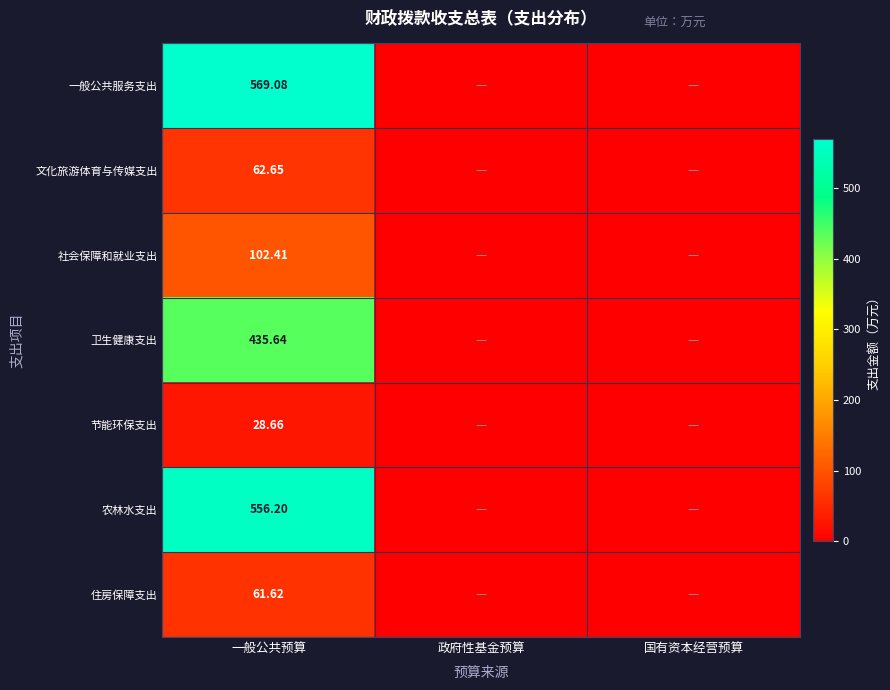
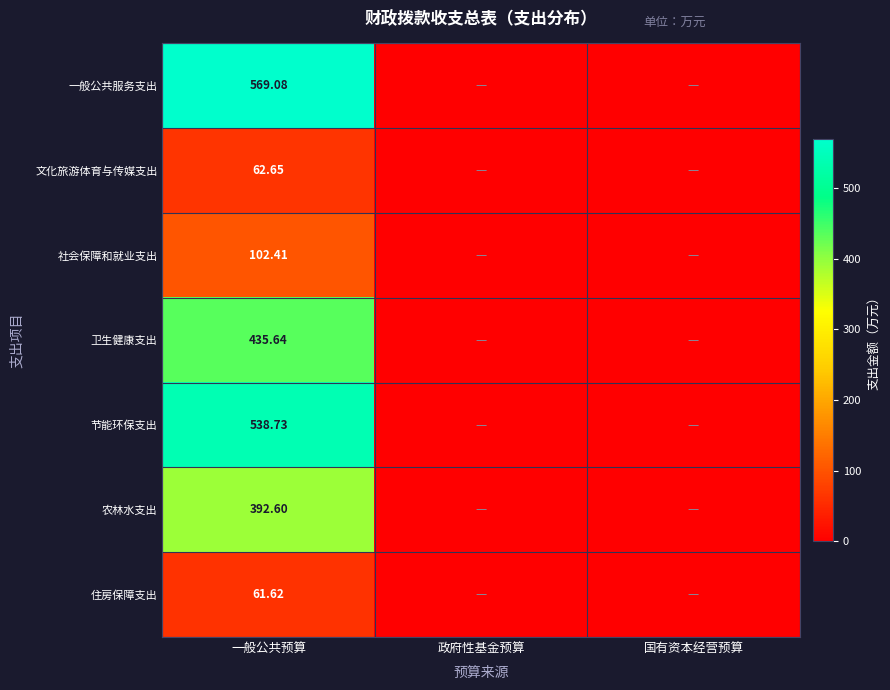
节能环保支出, 一般公共预算: 28.66 -> 538.73
农林水支出, 一般公共预算: 556.20 -> 392.60
